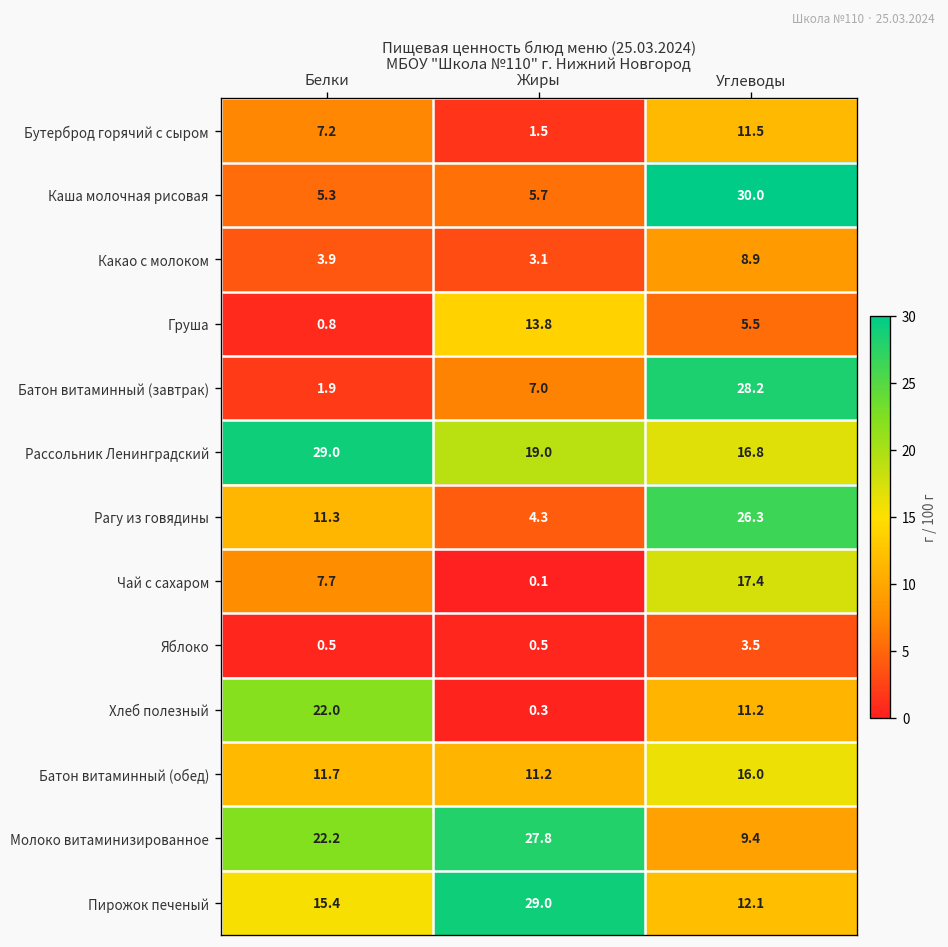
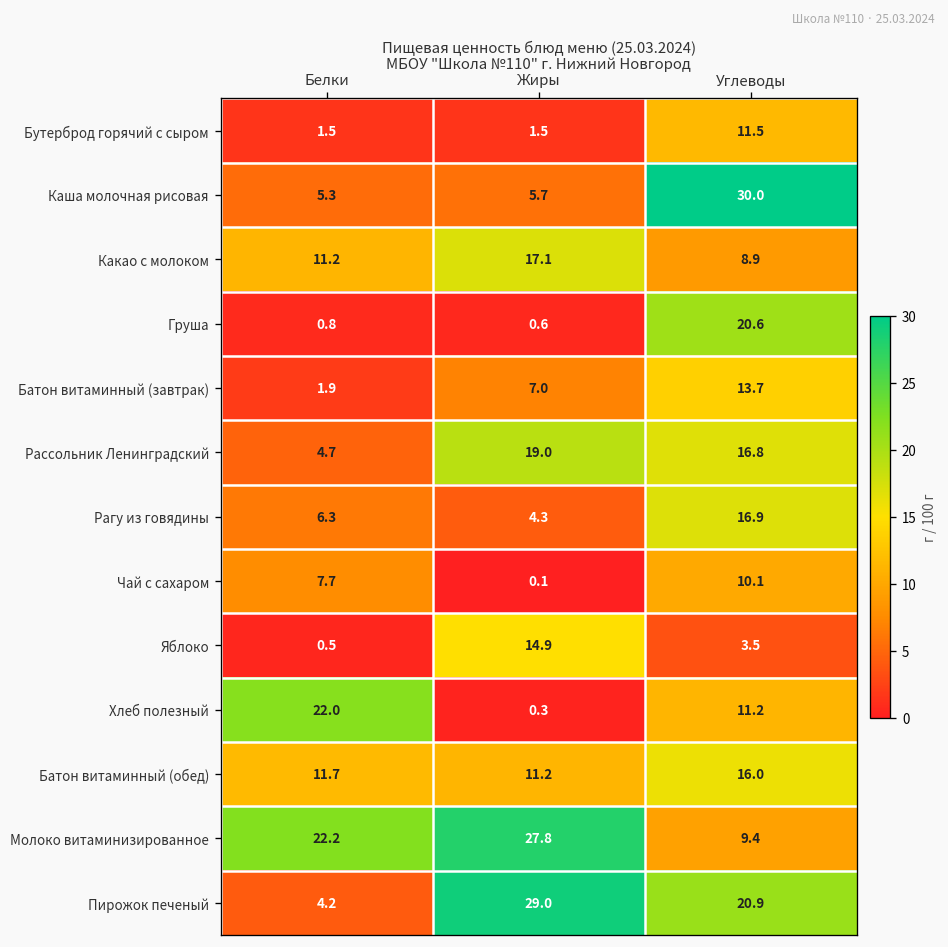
Бутерброд горячий с сыром, Белки: 7.2 -> 1.5
Какао с молоком, Белки: 3.9 -> 11.2
Какао с молоком, Жиры: 3.1 -> 17.1
Груша, Жиры: 13.8 -> 0.6
Груша, Углеводы: 5.5 -> 20.6
Батон витаминный (завтрак), Углеводы: 28.2 -> 13.7
Рассольник Ленинградский, Белки: 29.0 -> 4.7
Рагу из говядины, Белки: 11.3 -> 6.3
Рагу из говядины, Углеводы: 26.3 -> 16.9
Чай с сахаром, Углеводы: 17.4 -> 10.1
Яблоко, Жиры: 0.5 -> 14.9
Пирожок печеный, Белки: 15.4 -> 4.2
Пирожок печеный, Углеводы: 12.1 -> 20.9
